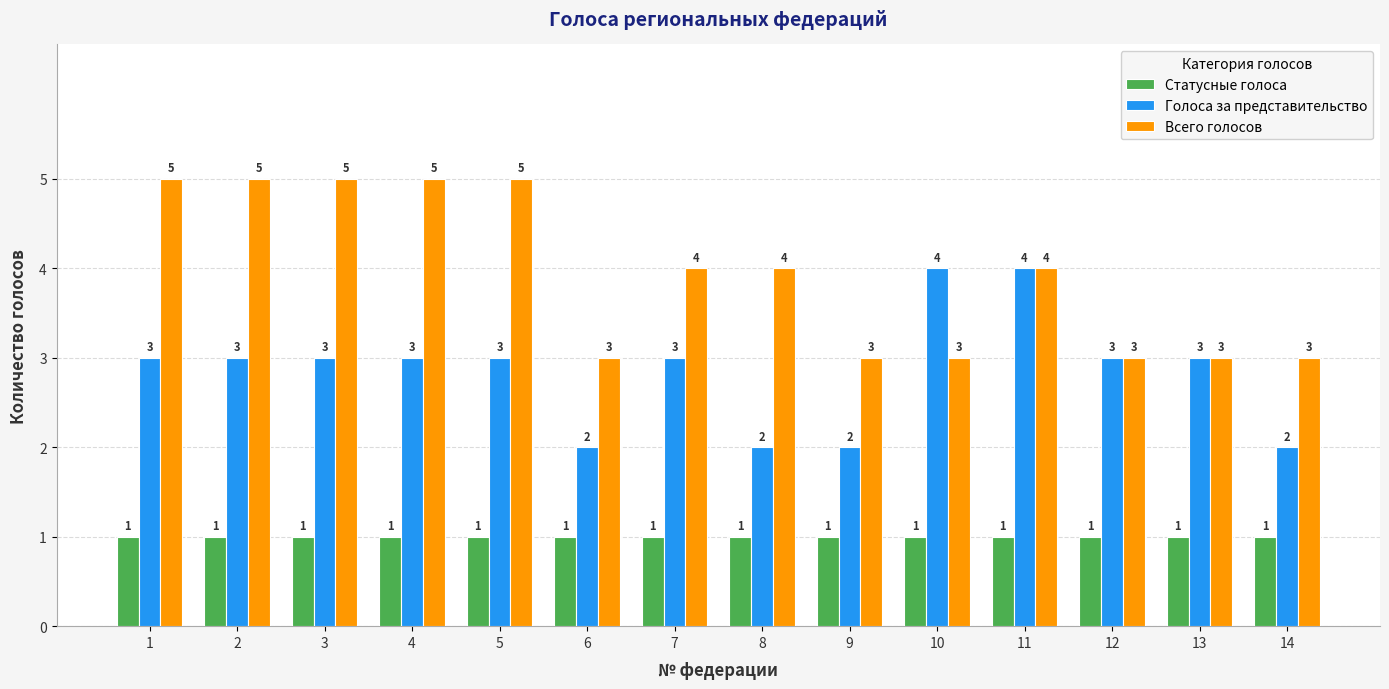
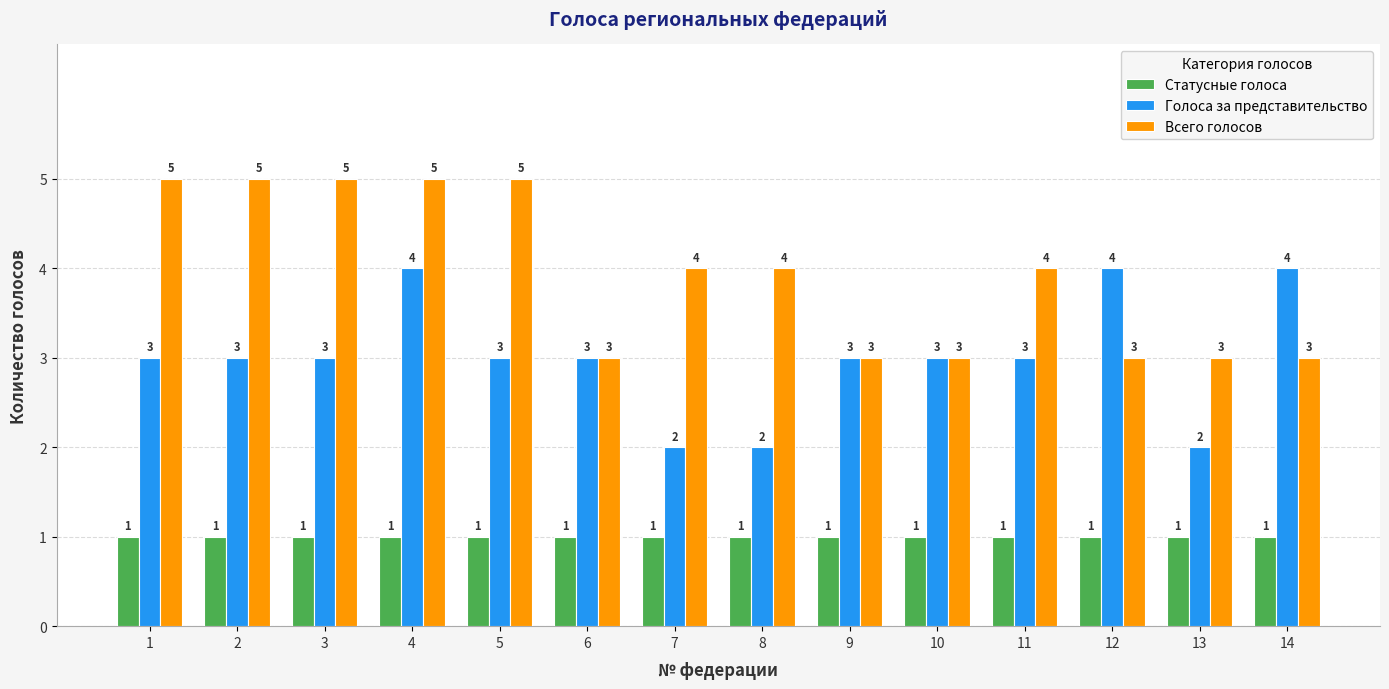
Голоса за представительство, 4: 3 -> 4
Голоса за представительство, 6: 2 -> 3
Голоса за представительство, 7: 3 -> 2
Голоса за представительство, 9: 2 -> 3
Голоса за представительство, 10: 4 -> 3
Голоса за представительство, 11: 4 -> 3
Голоса за представительство, 12: 3 -> 4
Голоса за представительство, 13: 3 -> 2
Голоса за представительство, 14: 2 -> 4
